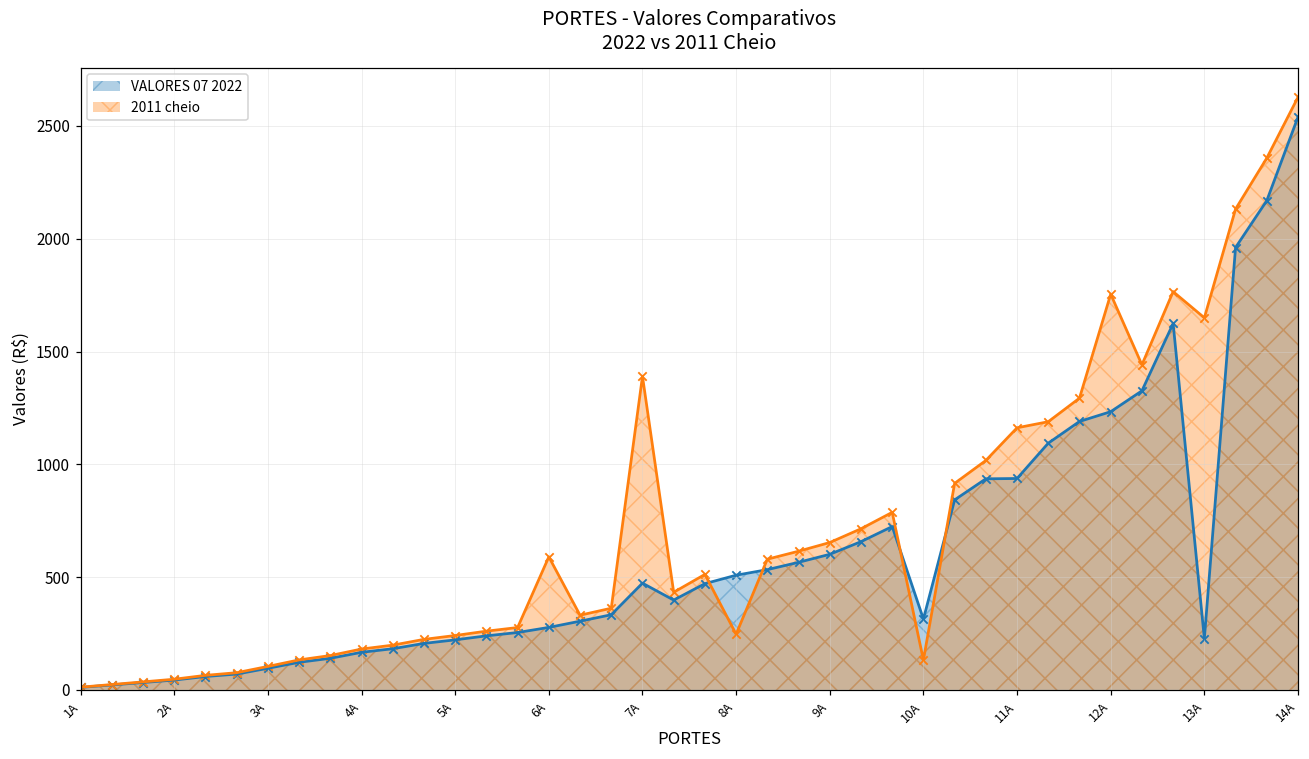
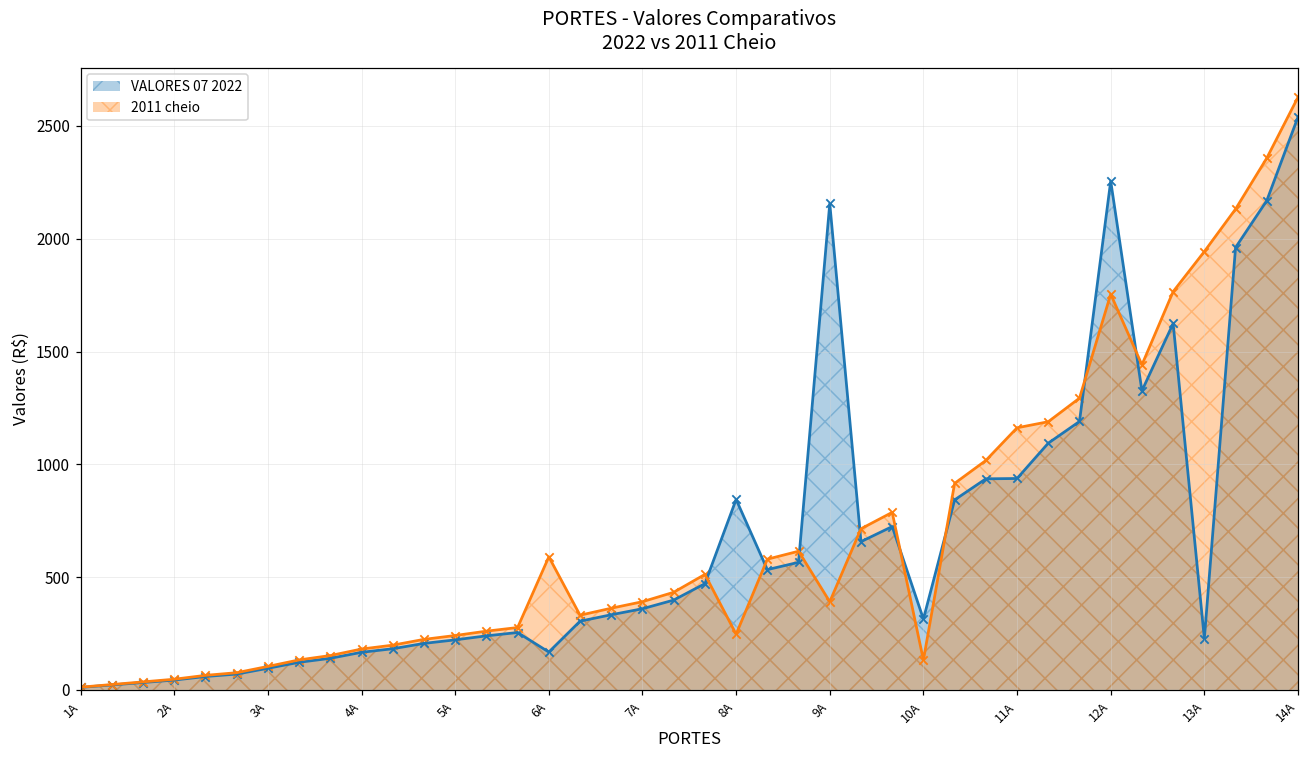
VALORES 07 2022, 6A: 280 -> 170
VALORES 07 2022, 7A: 470 -> 360
2011 cheio, 7A: 1390 -> 390
VALORES 07 2022, 8A: 510 -> 840
VALORES 07 2022, 9A: 600 -> 2160
2011 cheio, 9A: 650 -> 390
VALORES 07 2022, 12A: 1230 -> 2260
2011 cheio, 13A: 1650 -> 1940
